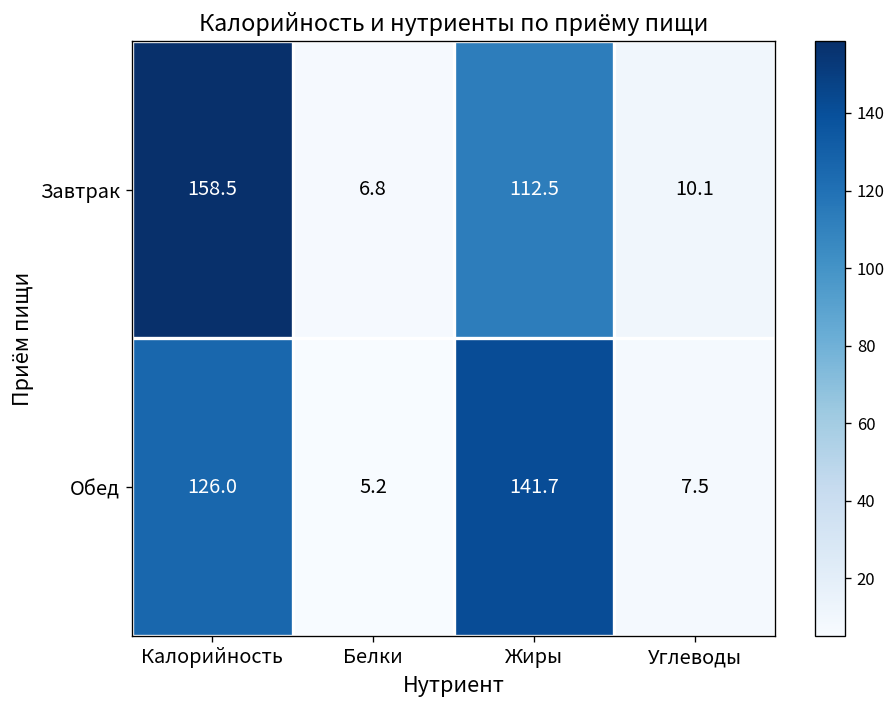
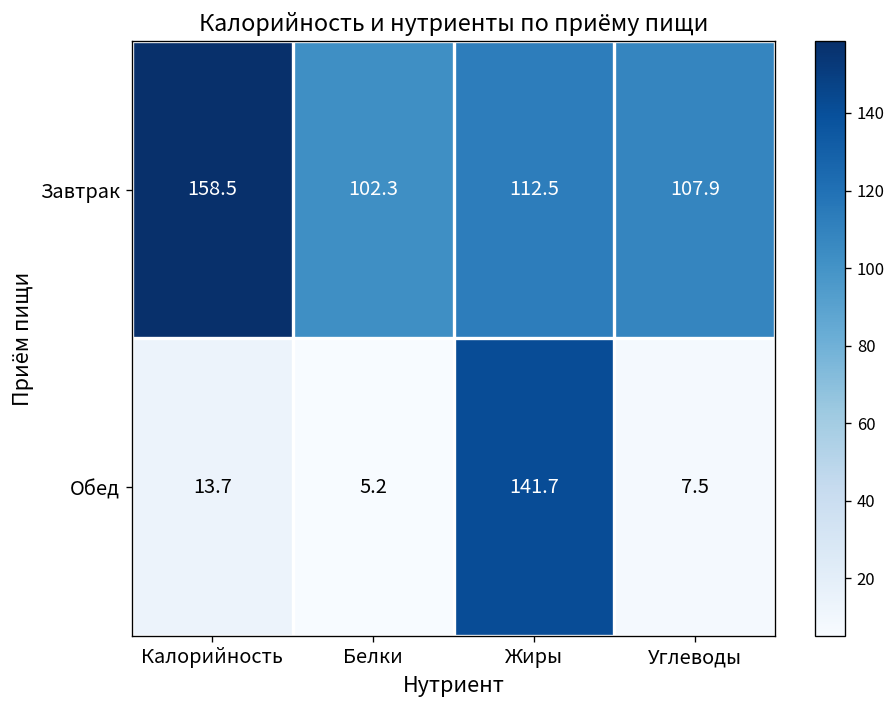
Завтрак, Белки: 6.8 -> 102.3
Завтрак, Углеводы: 10.1 -> 107.9
Обед, Калорийность: 126.0 -> 13.7
